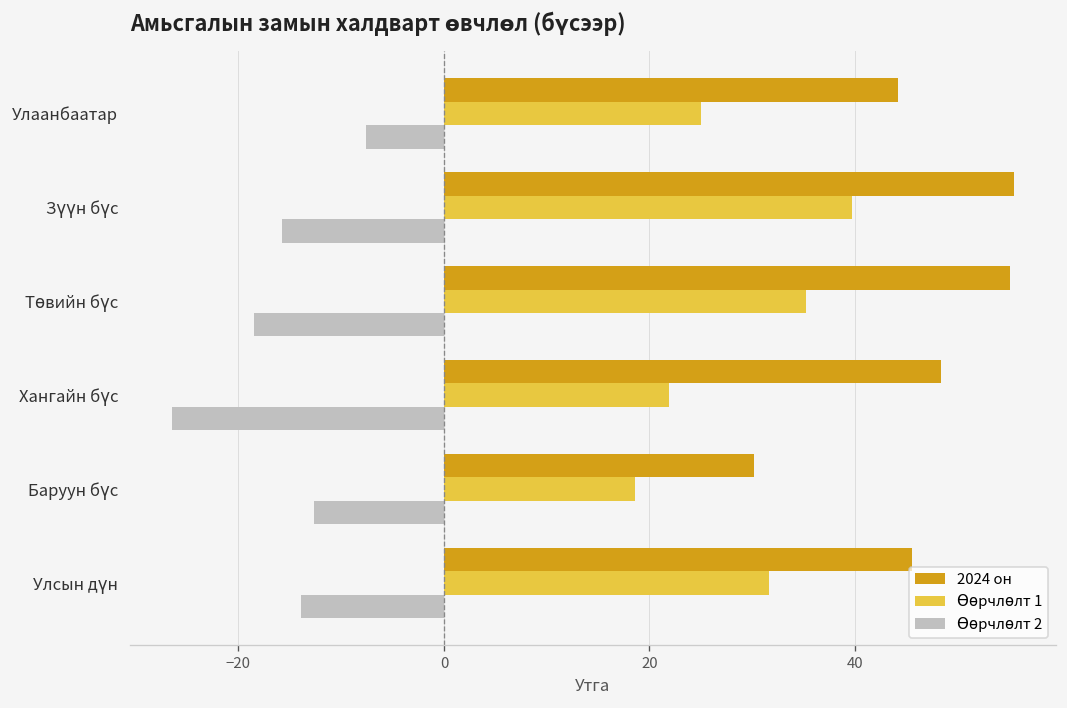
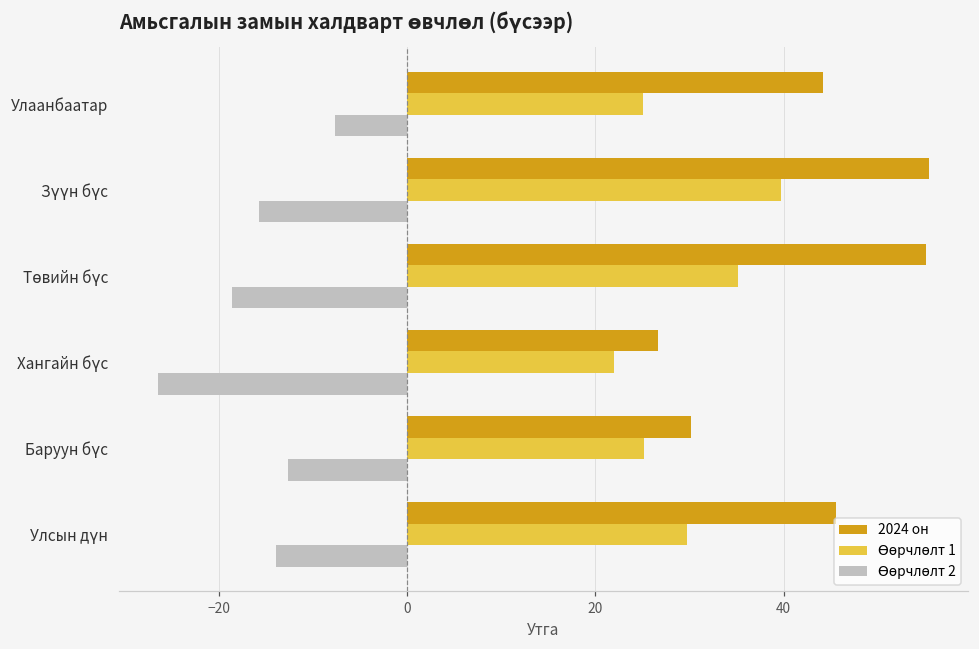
2024 он, Хангайн бүс: 48 -> 27
Өөрчлөлт 1, Баруун бүс: 19 -> 25
Өөрчлөлт 1, Улсын дүн: 32 -> 30
